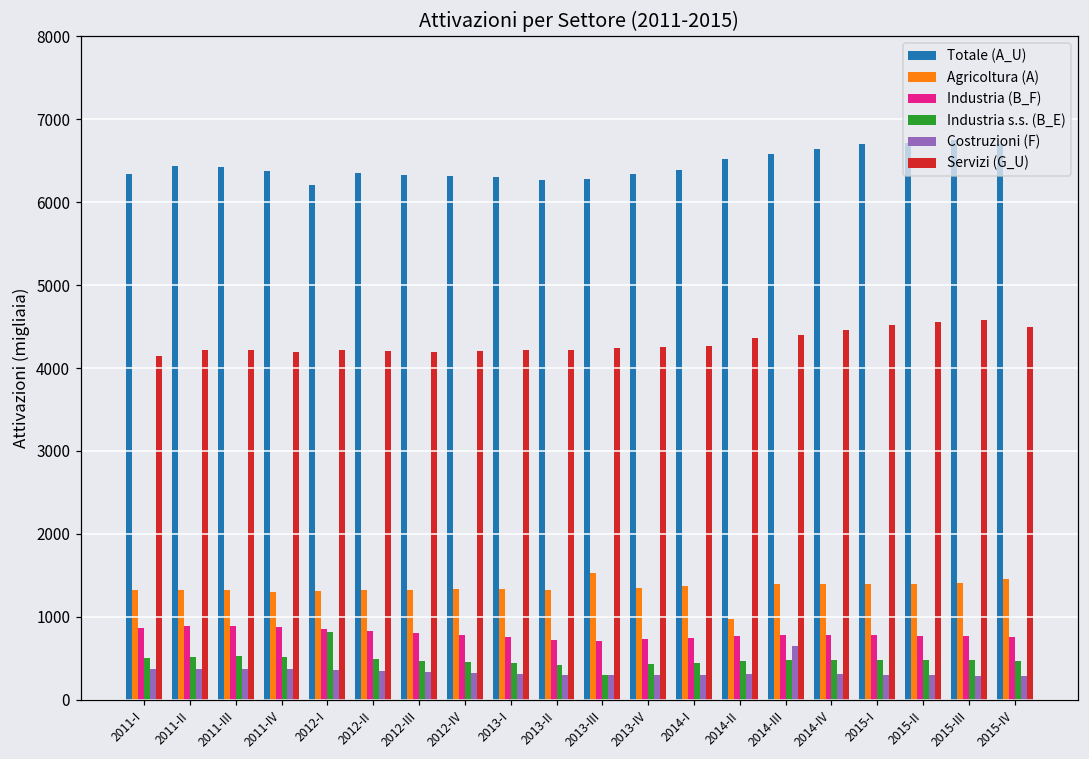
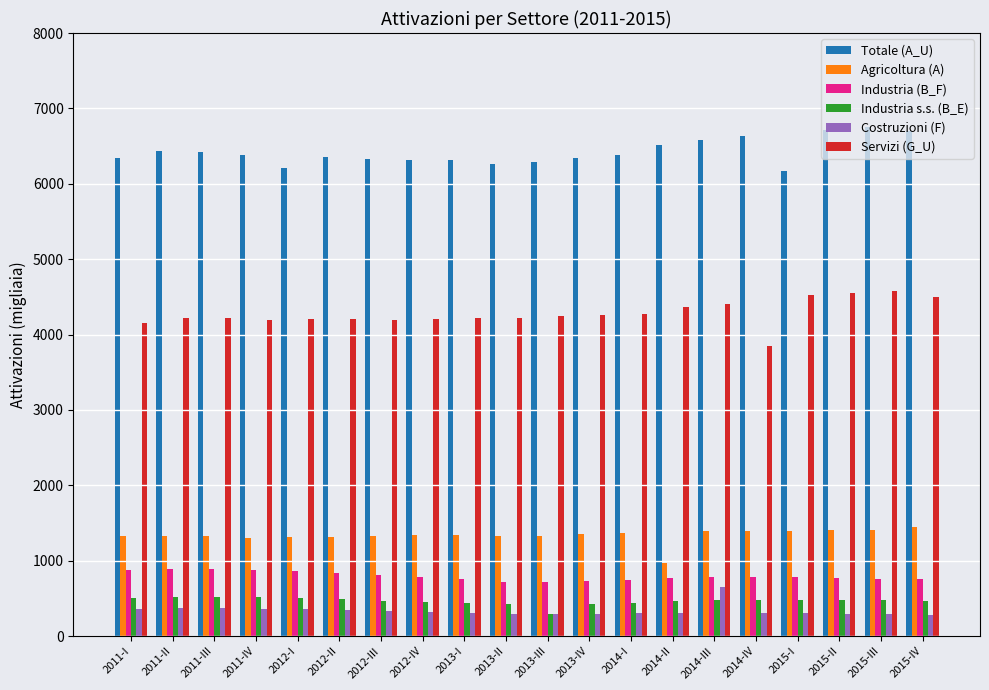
Industria s.s. (B_E), 2012-I: 800 -> 500
Agricoltura (A), 2013-III: 1500 -> 1300
Servizi (G_U), 2014-IV: 4500 -> 3800
Totale (A_U), 2015-I: 6700 -> 6200
